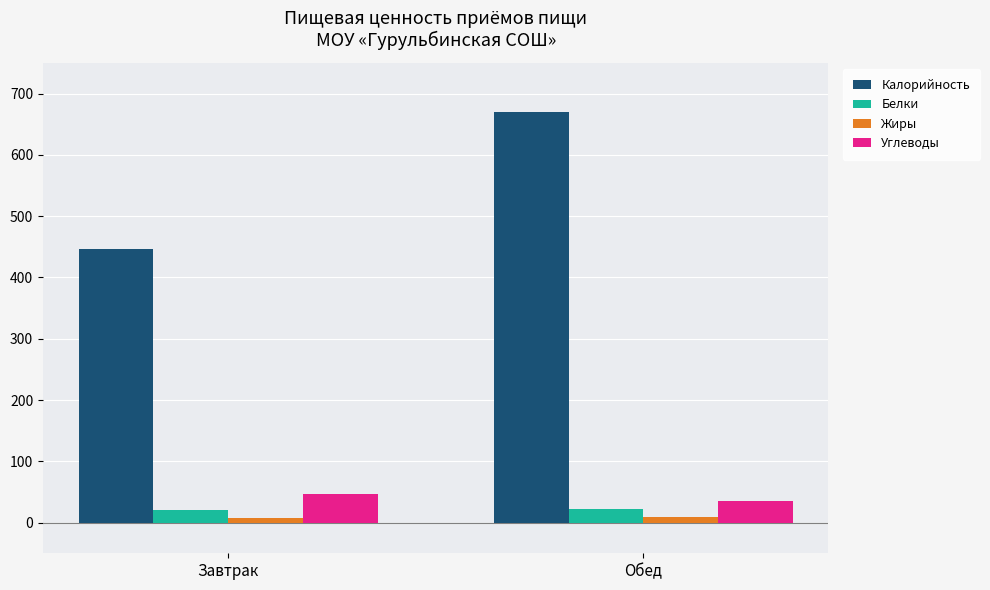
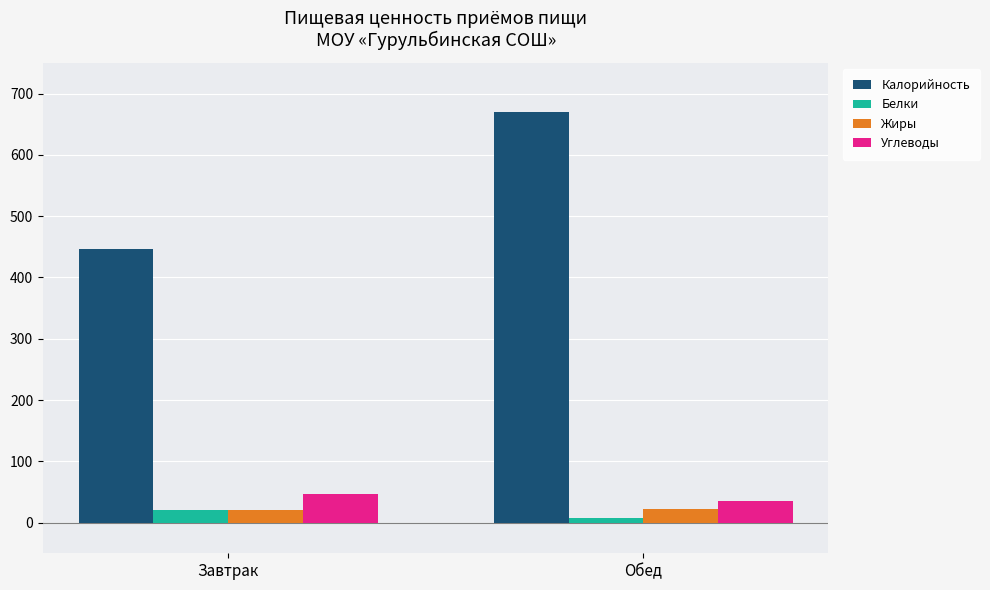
Жиры, Завтрак: 10 -> 20
Белки, Обед: 20 -> 10
Жиры, Обед: 10 -> 20
